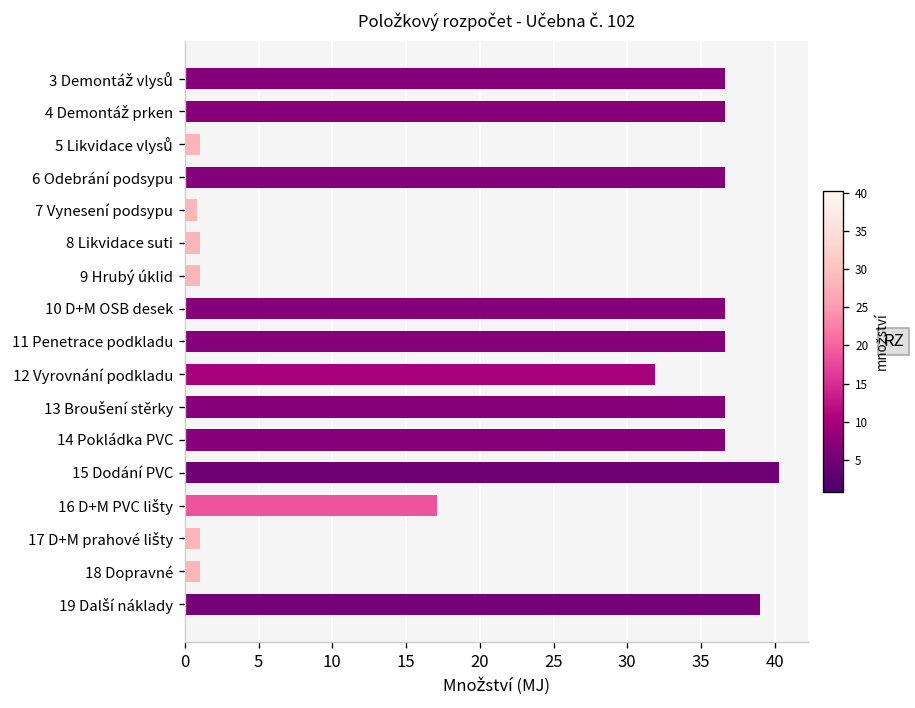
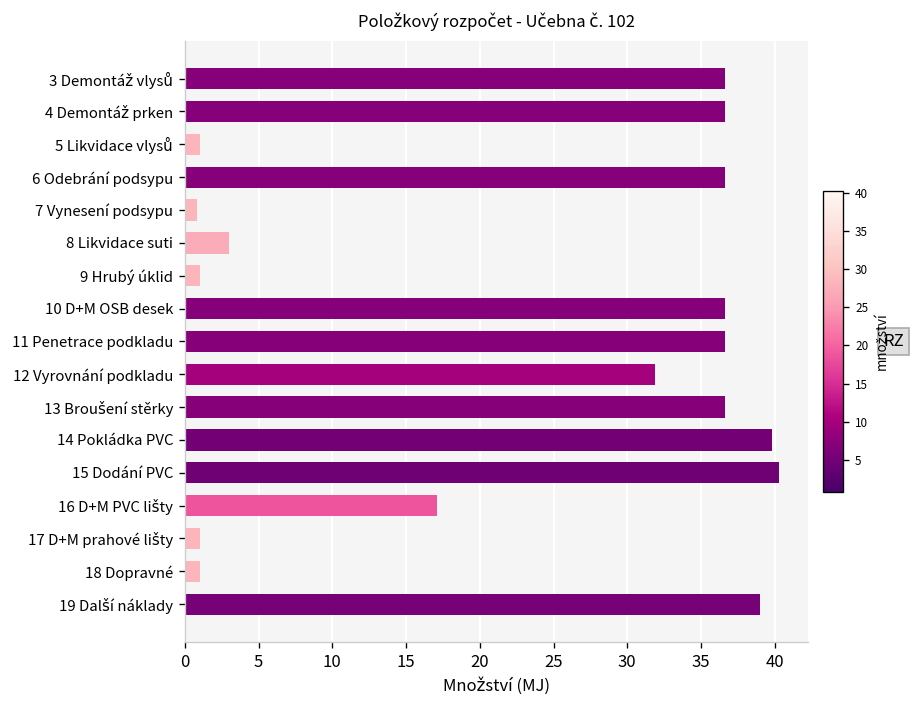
8 Likvidace suti: 1 -> 3
14 Pokládka PVC: 36.6 -> 39.8
